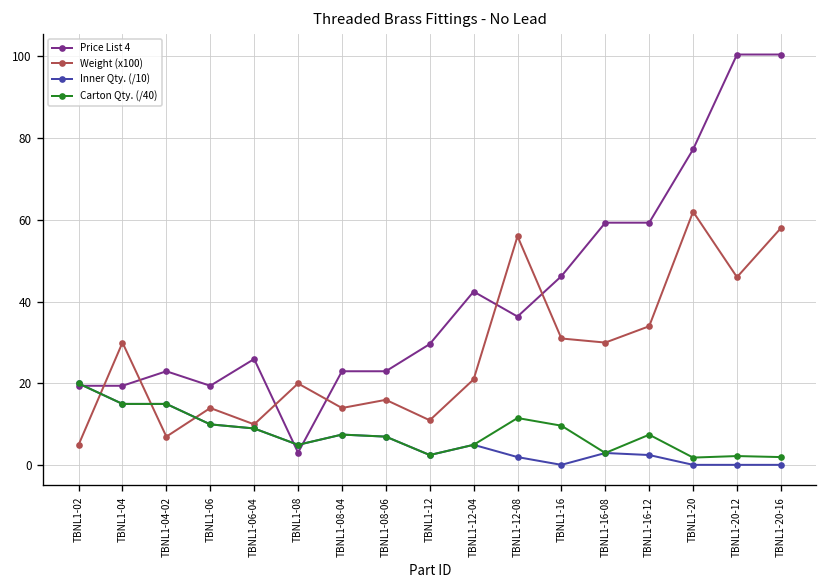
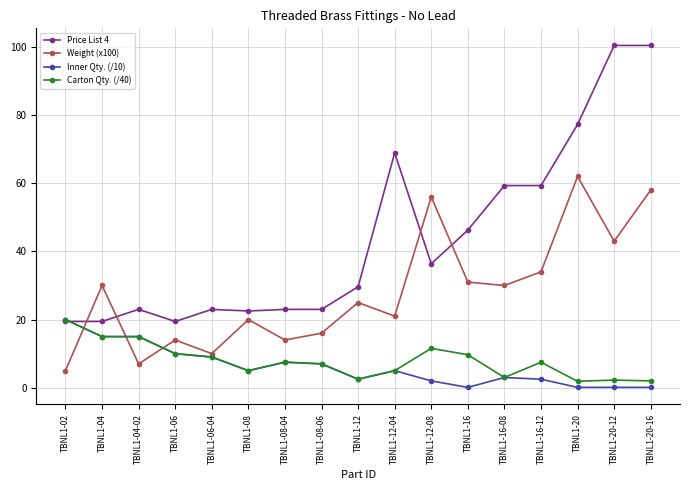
Price List 4, TBNL1-06-04: 26 -> 23
Price List 4, TBNL1-08: 3 -> 23
Weight (x100), TBNL1-12: 11 -> 25
Price List 4, TBNL1-12-04: 42 -> 69
Weight (x100), TBNL1-20-12: 46 -> 43
